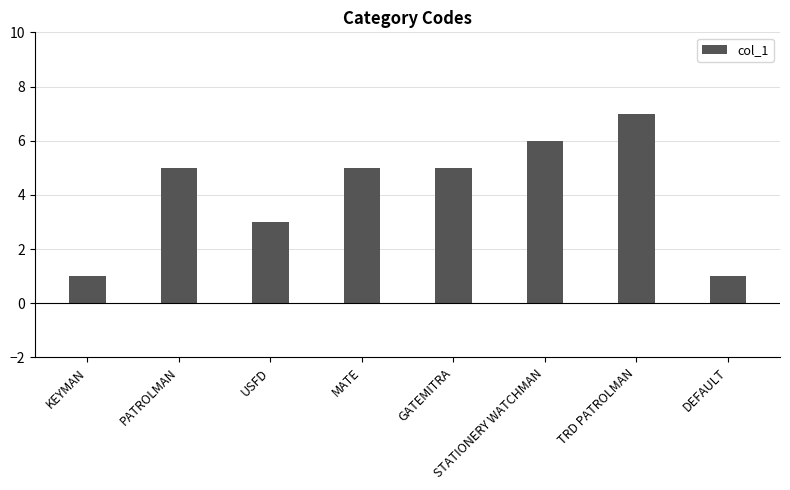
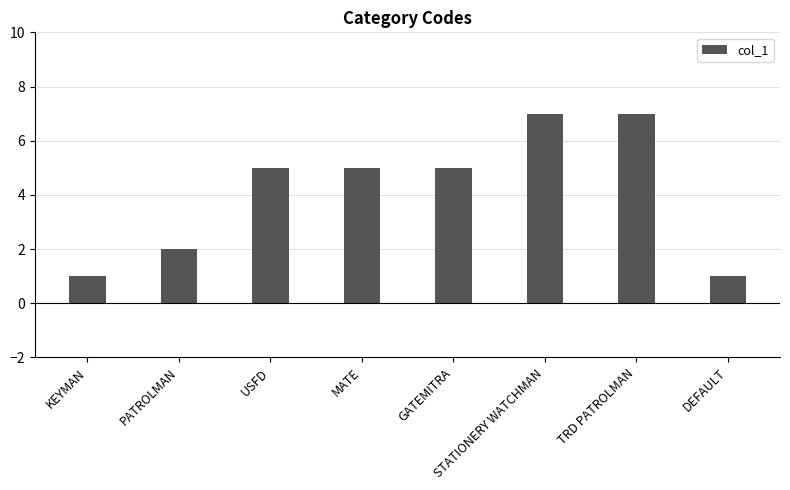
PATROLMAN: 5 -> 2
USFD: 3 -> 5
STATIONERY WATCHMAN: 6 -> 7
